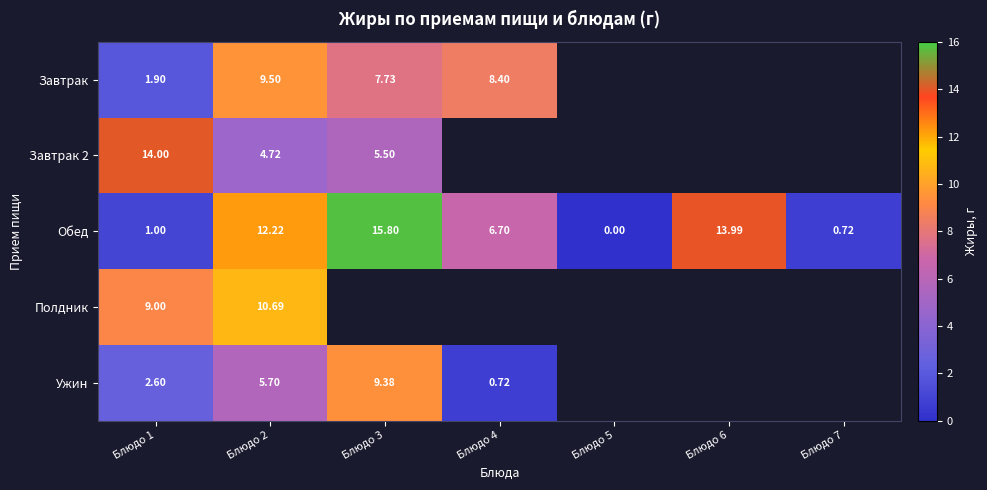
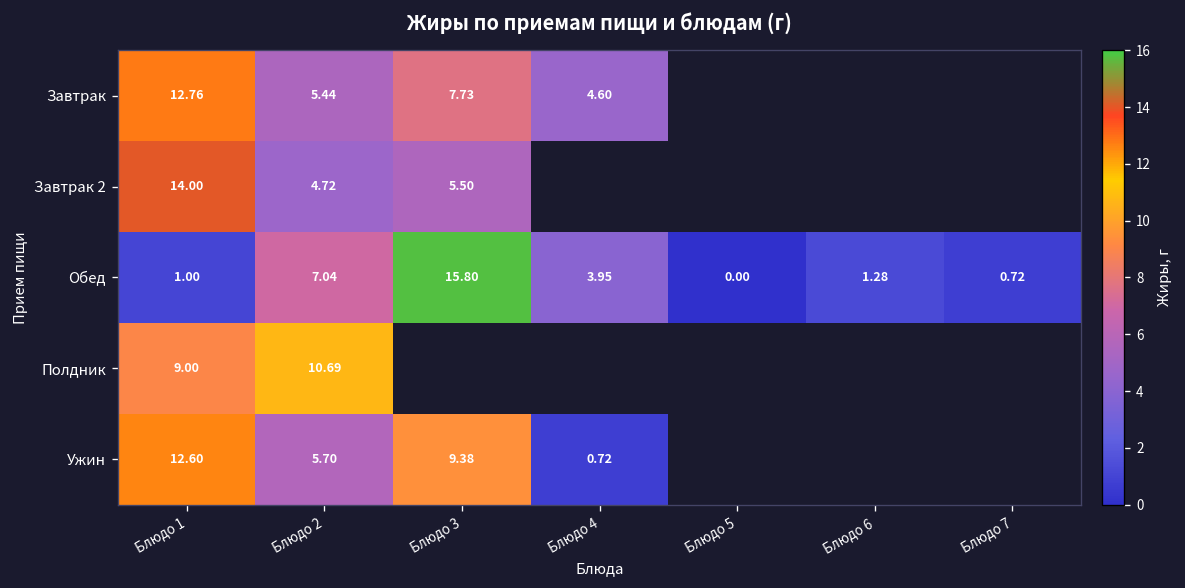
Завтрак, Блюдо 1: 1.90 -> 12.76
Завтрак, Блюдо 2: 9.50 -> 5.44
Завтрак, Блюдо 4: 8.40 -> 4.60
Обед, Блюдо 2: 12.22 -> 7.04
Обед, Блюдо 4: 6.70 -> 3.95
Обед, Блюдо 6: 13.99 -> 1.28
Ужин, Блюдо 1: 2.60 -> 12.60
